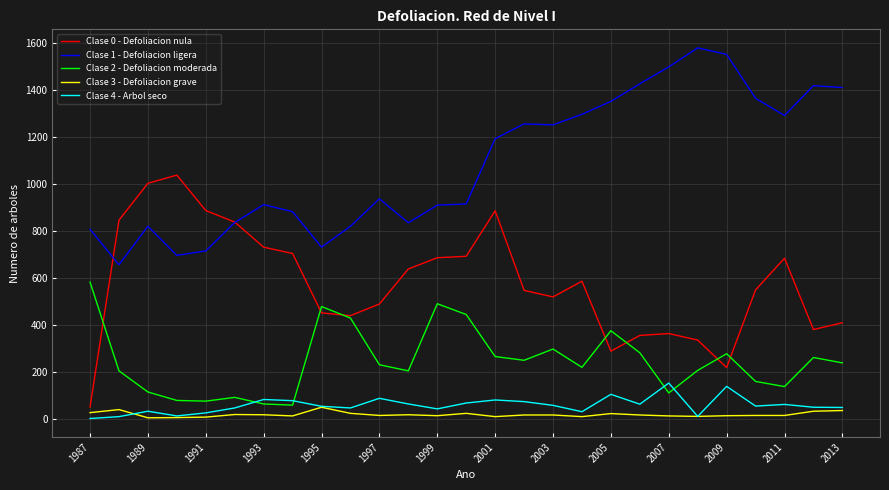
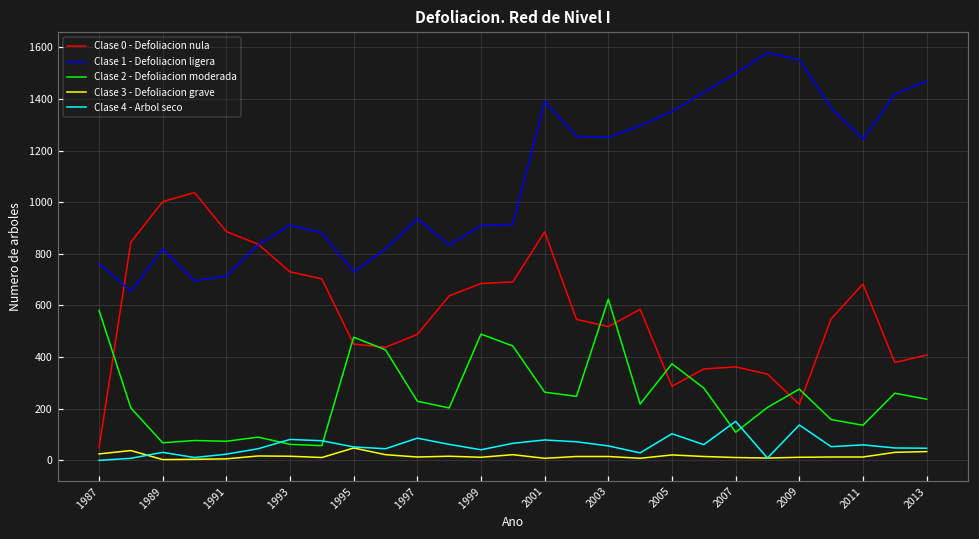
Clase 1 - Defoliacion ligera, 1987: 810 -> 760
Clase 2 - Defoliacion moderada, 1989: 110 -> 70
Clase 1 - Defoliacion ligera, 2001: 1190 -> 1390
Clase 2 - Defoliacion moderada, 2003: 300 -> 620
Clase 1 - Defoliacion ligera, 2011: 1290 -> 1240
Clase 1 - Defoliacion ligera, 2013: 1410 -> 1470
